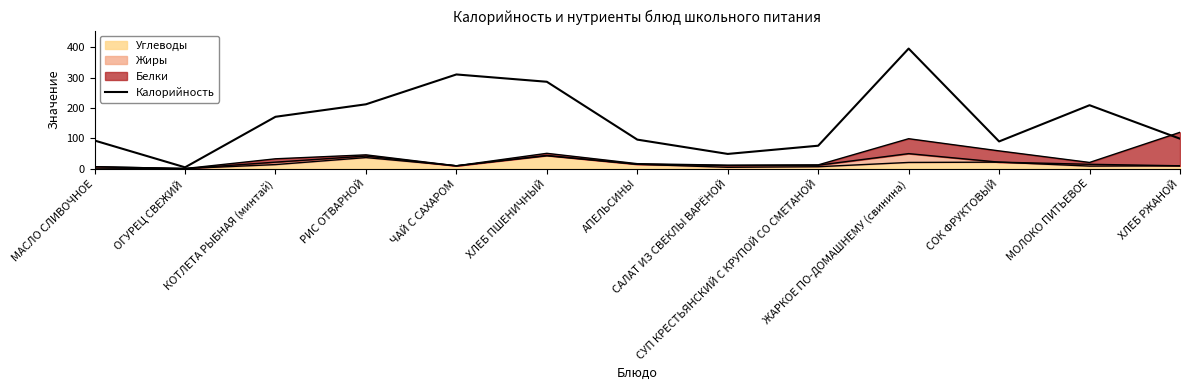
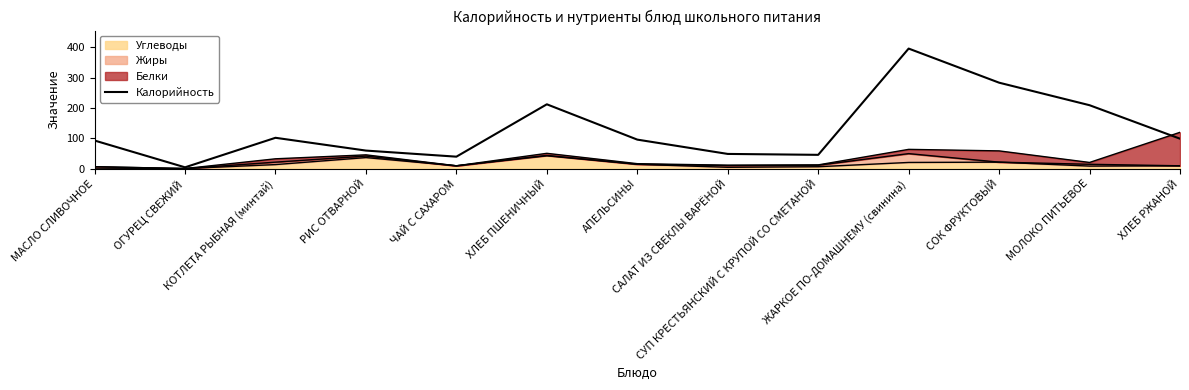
Калорийность, КОТЛЕТА РЫБНАЯ (минтай): 170 -> 100
Калорийность, РИС ОТВАРНОЙ: 210 -> 60
Калорийность, ЧАЙ С САХАРОМ: 310 -> 40
Калорийность, ХЛЕБ ПШЕНИЧНЫЙ: 290 -> 210
Калорийность, СУП КРЕСТЬЯНСКИЙ С КРУПОЙ СО СМЕТАНОЙ: 80 -> 50
Белки, ЖАРКОЕ ПО-ДОМАШНЕМУ (свинина): 50 -> 10
Калорийность, СОК ФРУКТОВЫЙ: 90 -> 280
